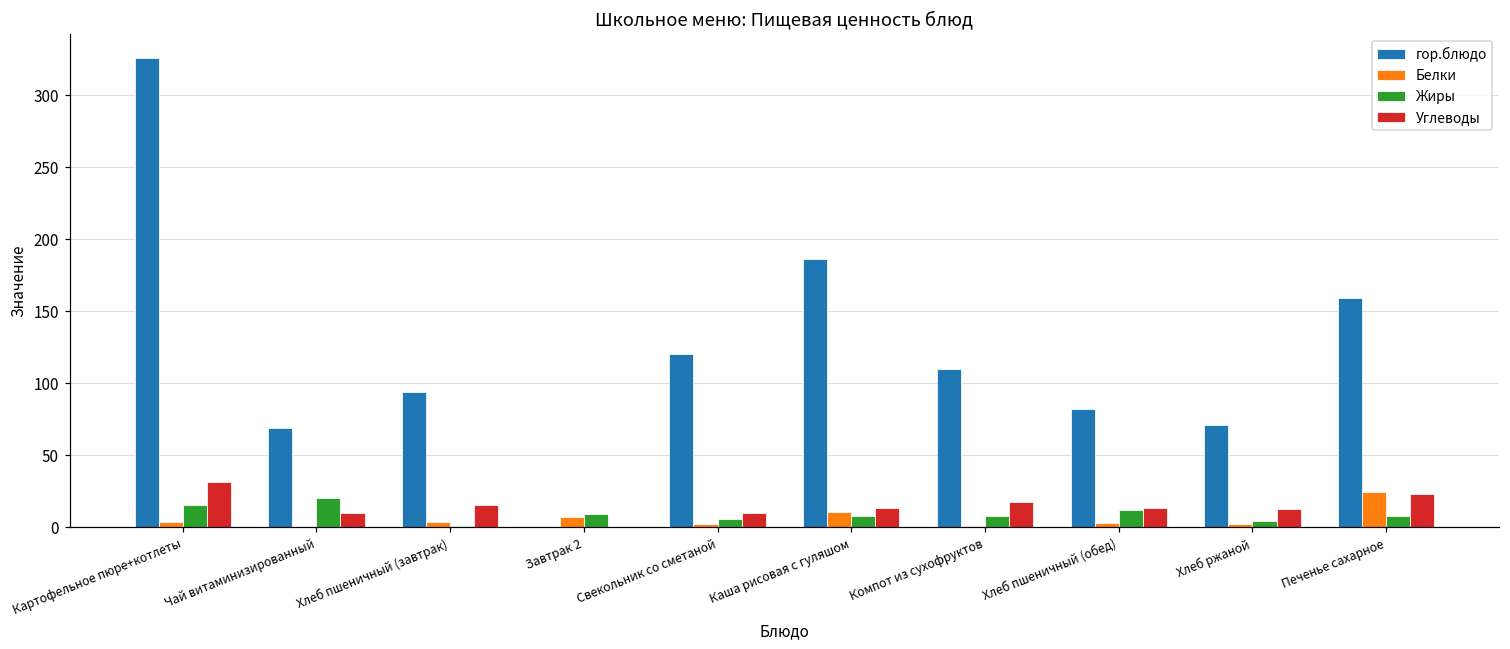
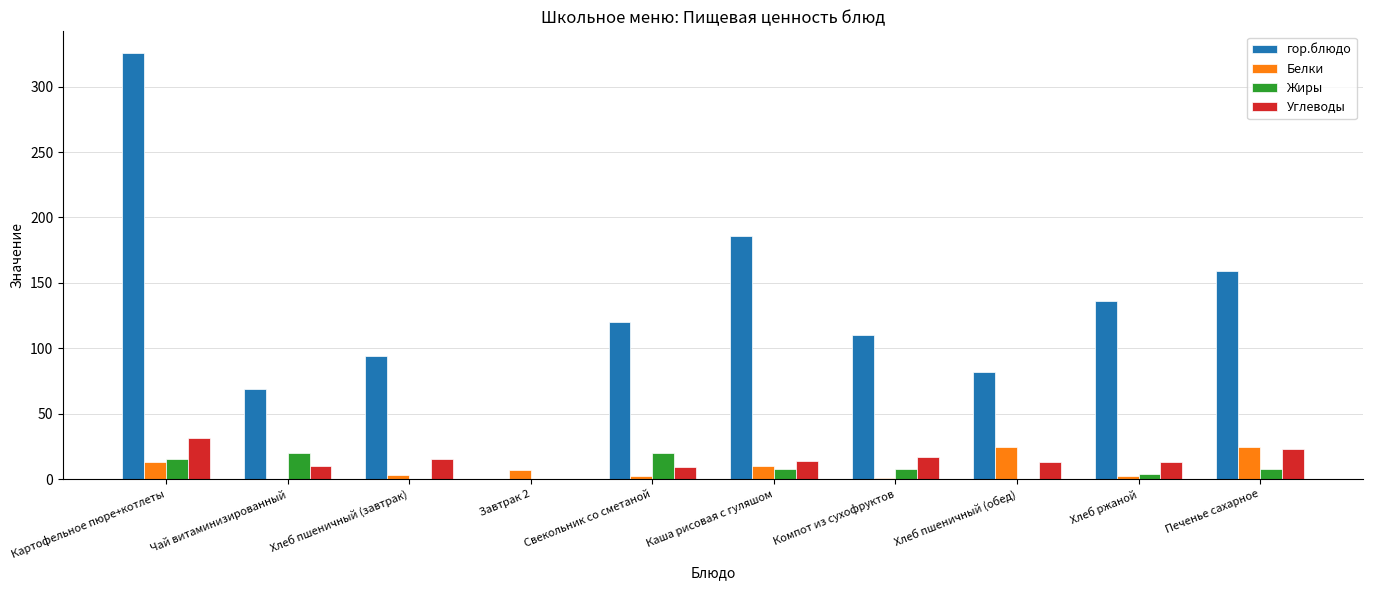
Белки, Картофельное пюре+котлеты: 3 -> 13
Жиры, Завтрак 2: 9 -> 0
Жиры, Свекольник со сметаной: 5 -> 20
Белки, Хлеб пшеничный (обед): 3 -> 25
Жиры, Хлеб пшеничный (обед): 12 -> 0
гор.блюдо, Хлеб ржаной: 71 -> 136
